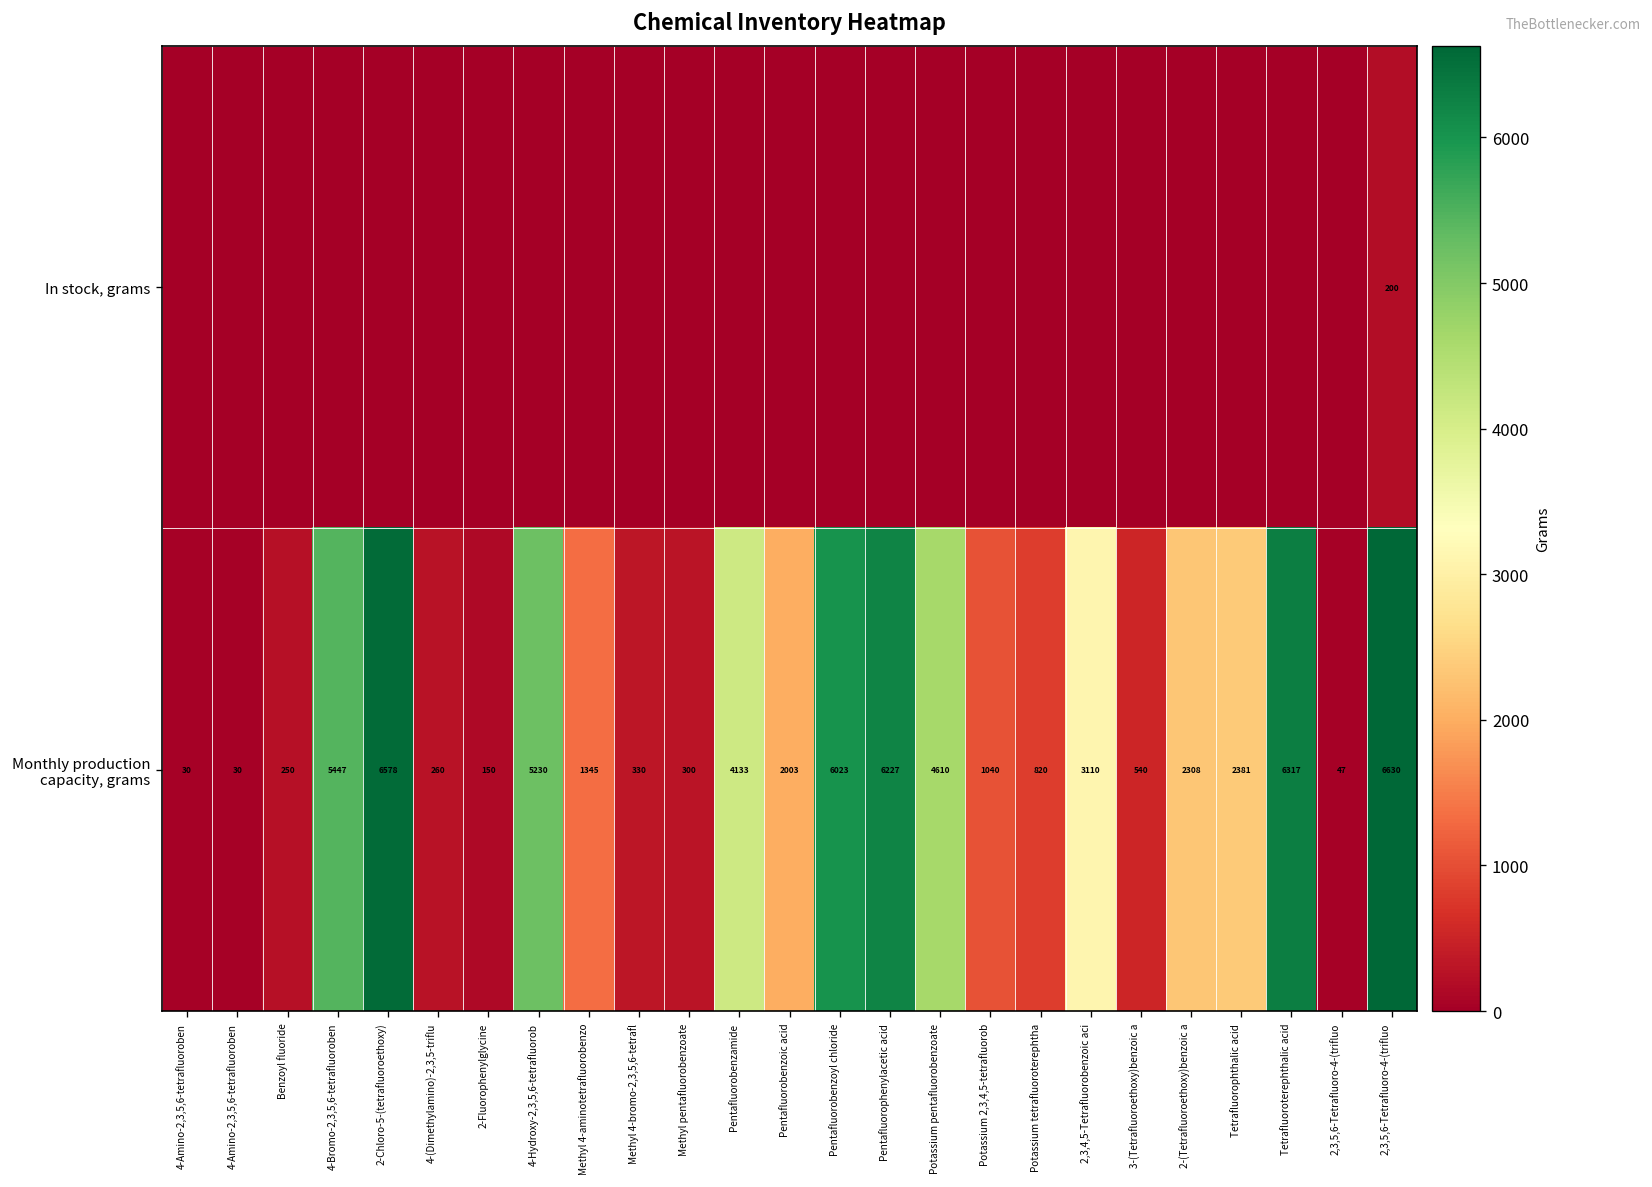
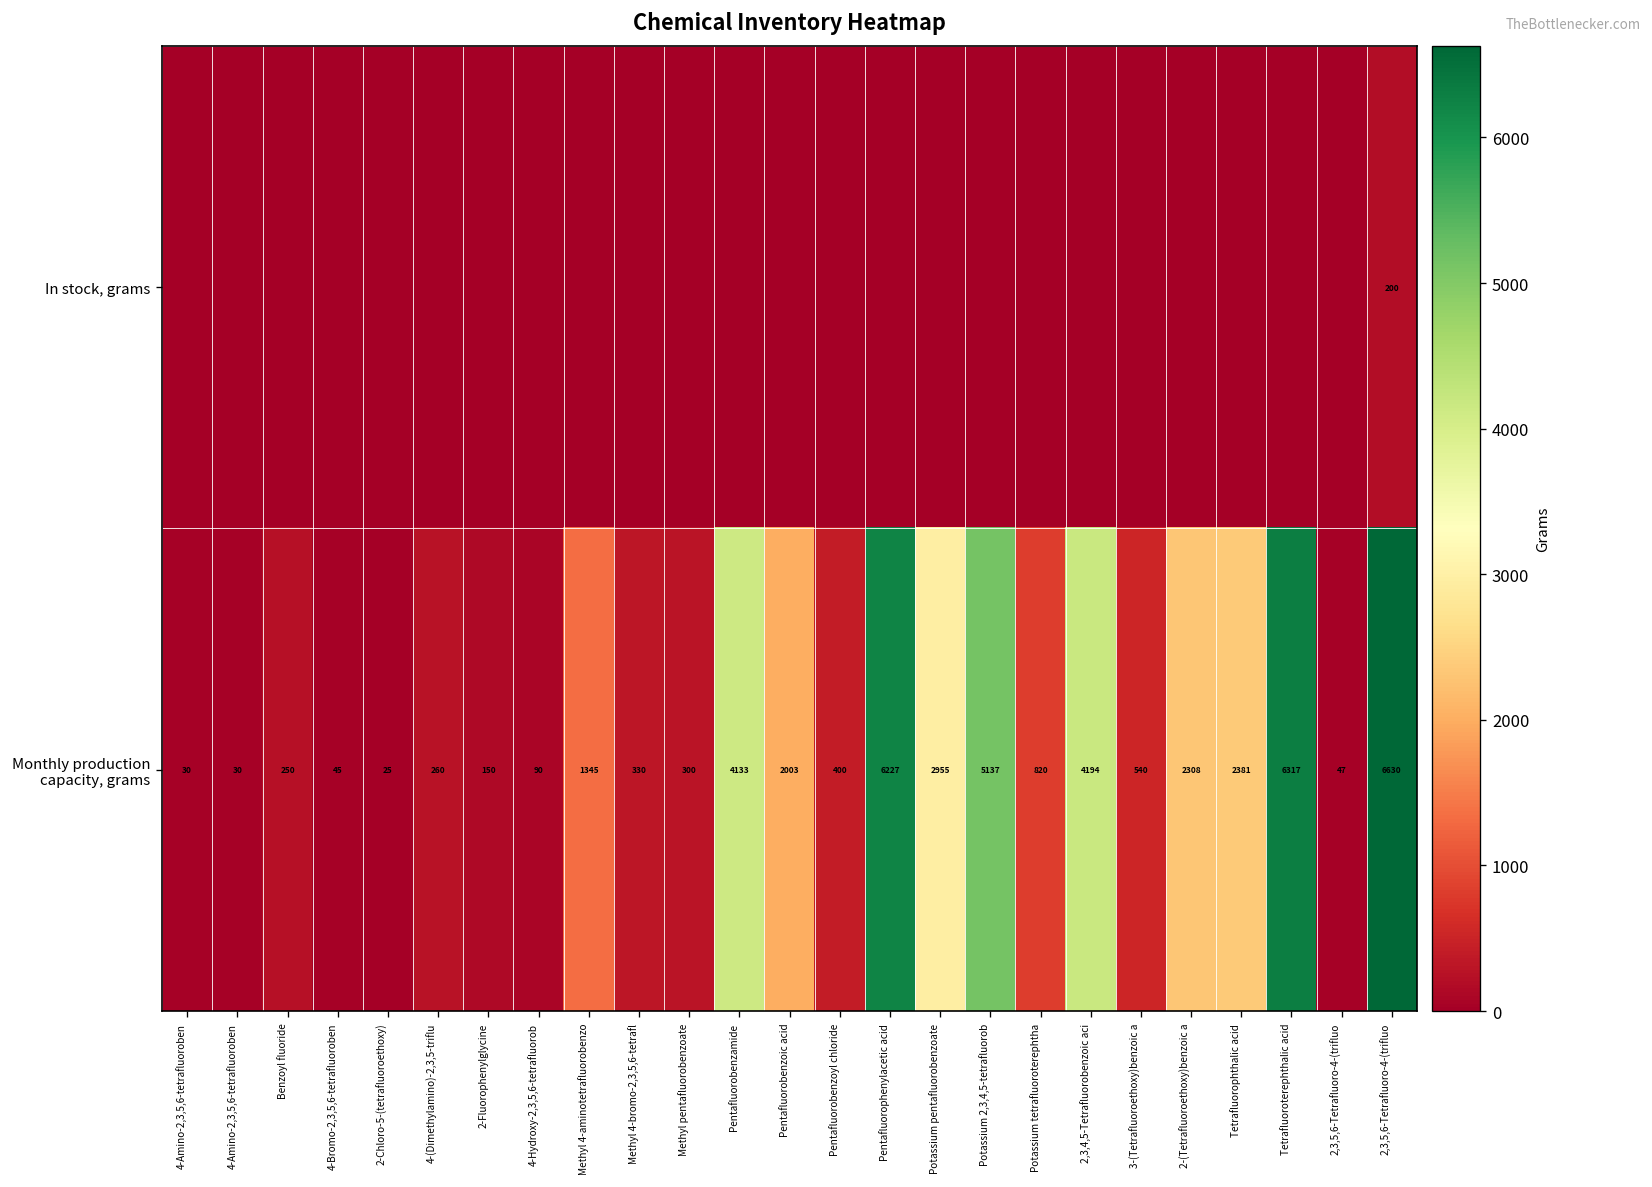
Monthly production capacity, grams, 4-Bromo-2,3,5,6-tetrafluoroben: 5447 -> 45
Monthly production capacity, grams, 2-Chloro-5-(tetrafluoroethoxy): 6578 -> 25
Monthly production capacity, grams, 4-Hydroxy-2,3,5,6-tetrafluorob: 5230 -> 90
Monthly production capacity, grams, Pentafluorobenzoyl chloride: 6023 -> 400
Monthly production capacity, grams, Potassium pentafluorobenzoate: 4610 -> 2955
Monthly production capacity, grams, Potassium 2,3,4,5-tetrafluorob: 1040 -> 5137
Monthly production capacity, grams, 2,3,4,5-Tetrafluorobenzoic aci: 3110 -> 4194
